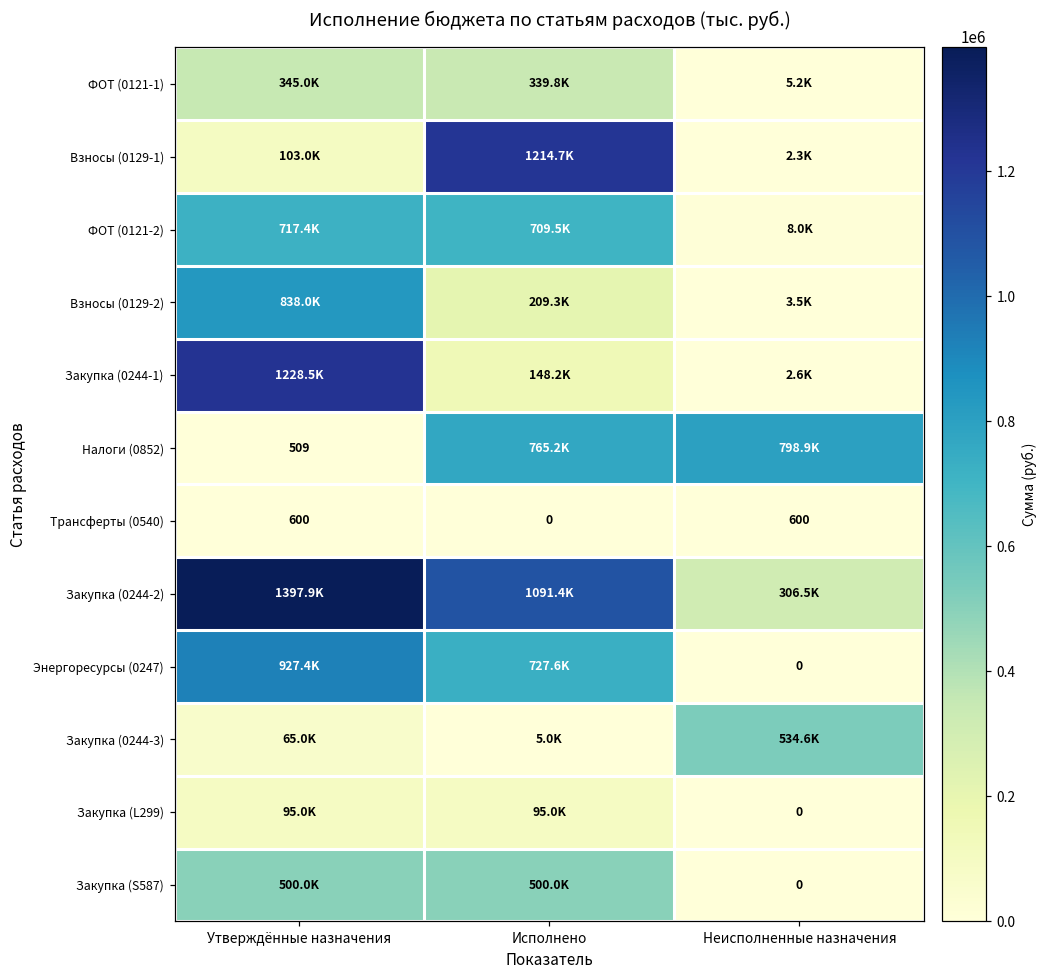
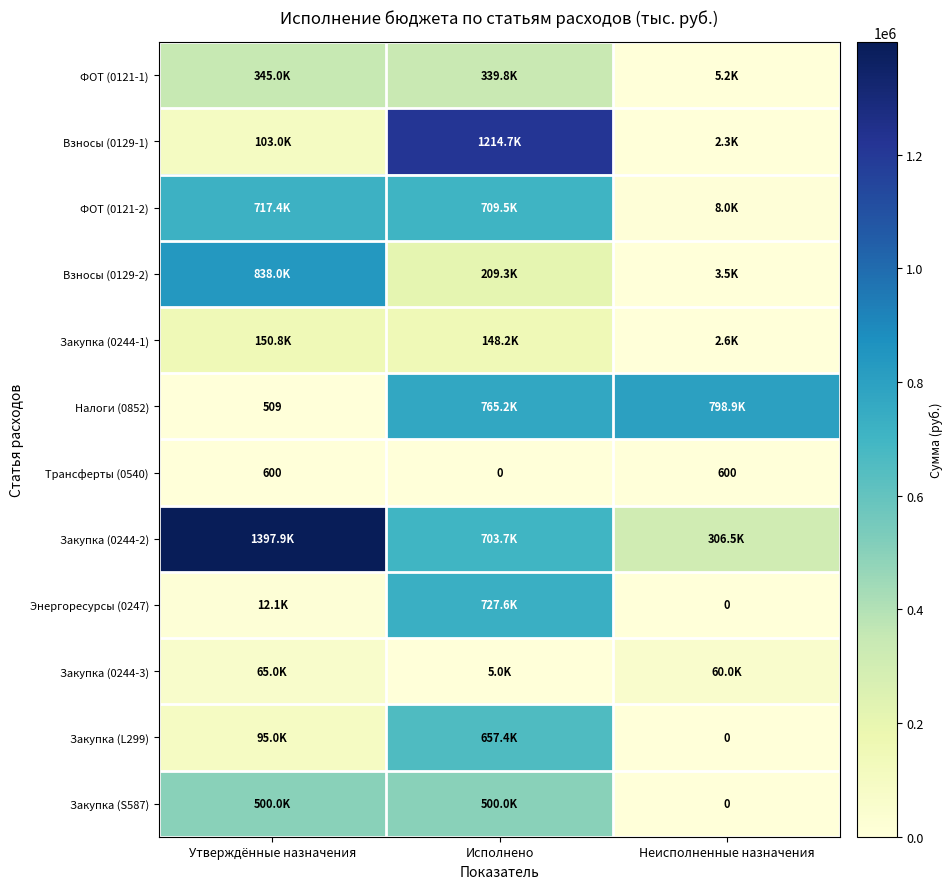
Закупка (0244-1), Утверждённые назначения: 1228.5K -> 150.8K
Закупка (0244-2), Исполнено: 1091.4K -> 703.7K
Энергоресурсы (0247), Утверждённые назначения: 927.4K -> 12.1K
Закупка (0244-3), Неисполненные назначения: 534.6K -> 60.0K
Закупка (L299), Исполнено: 95.0K -> 657.4K
